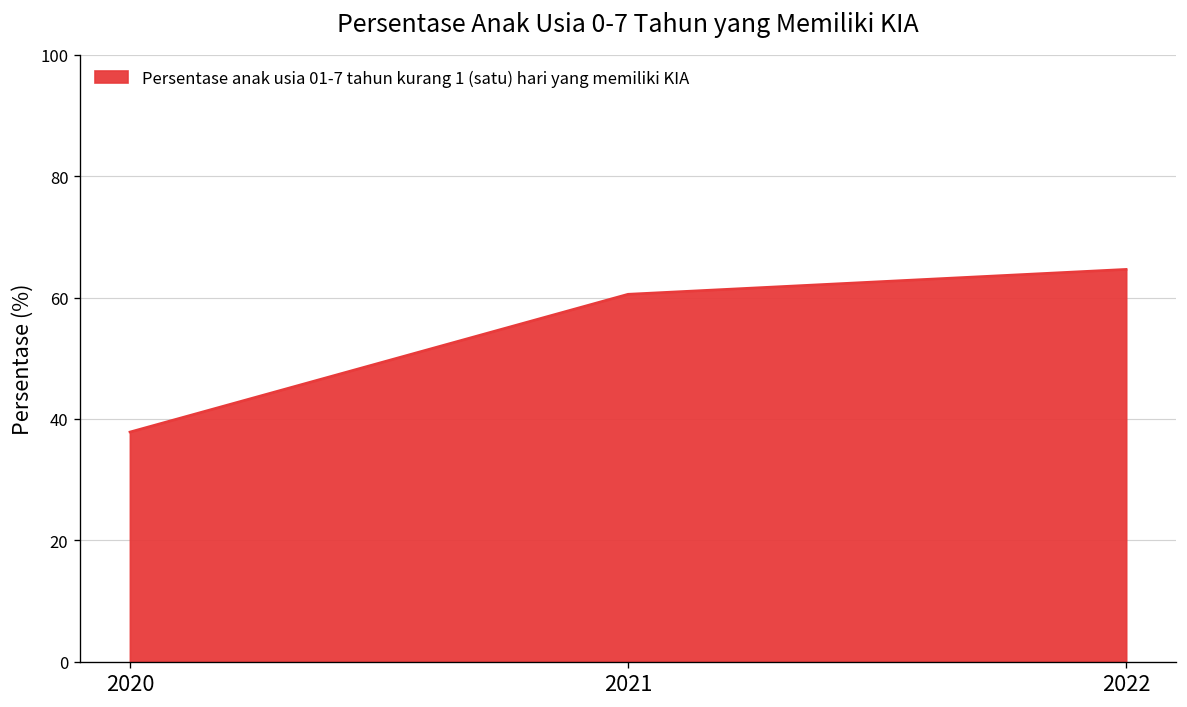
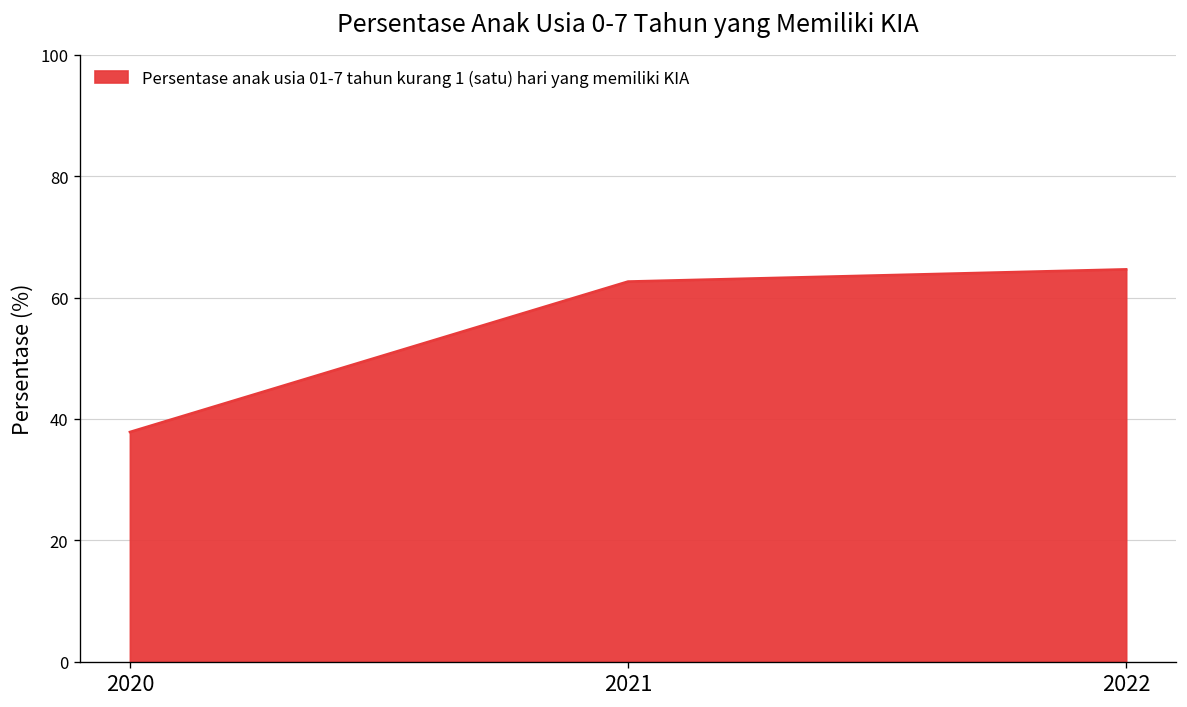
2021: 61 -> 63
